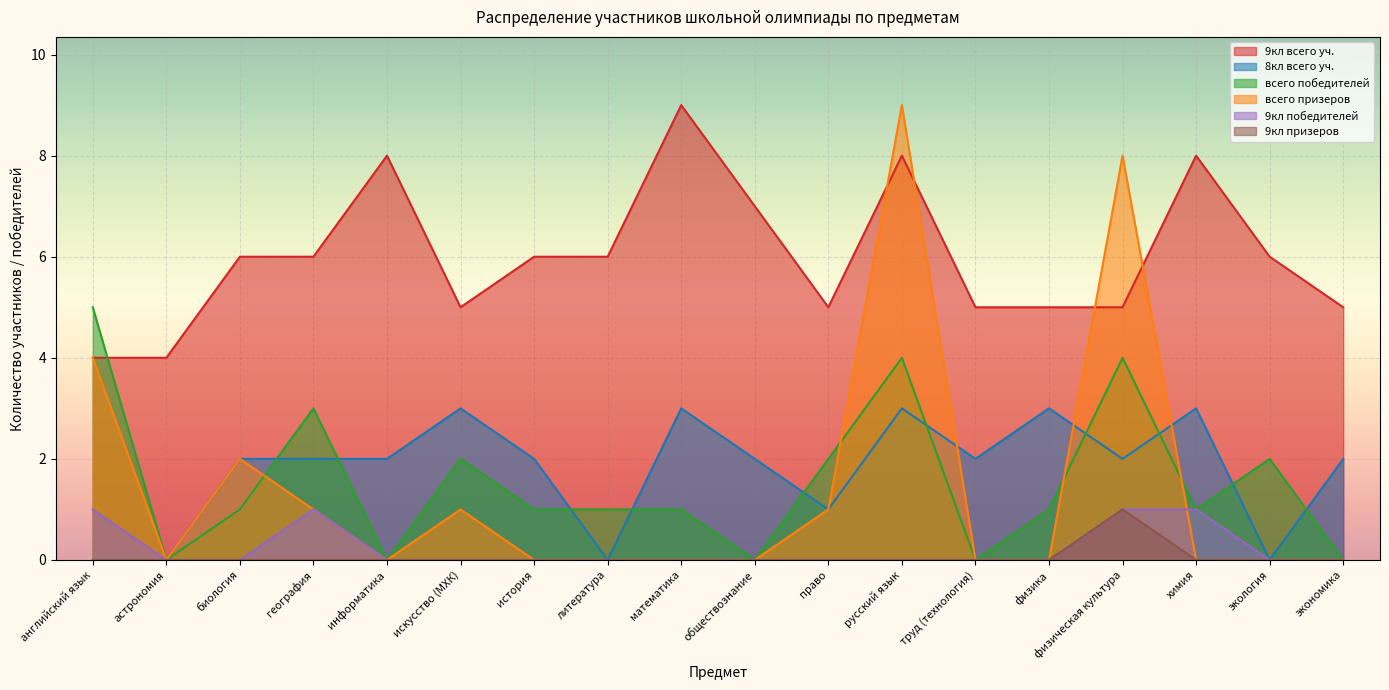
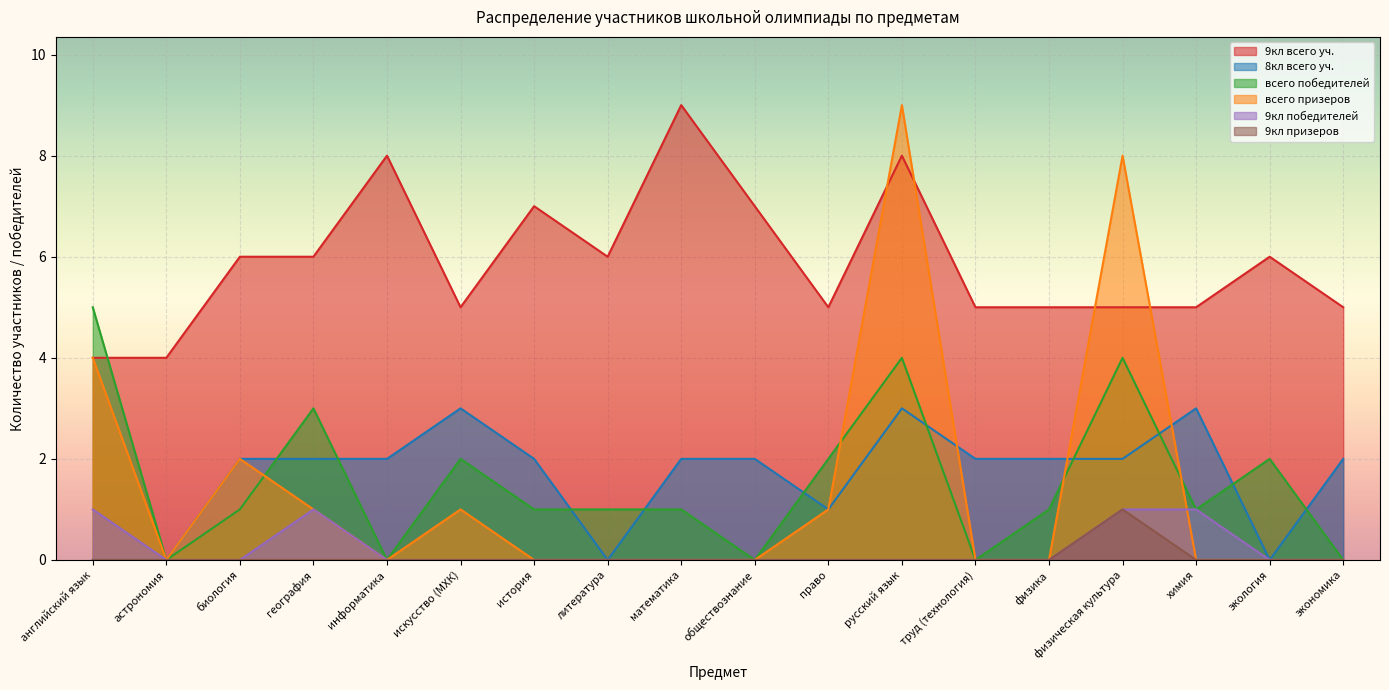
9кл всего уч., история: 6 -> 7
8кл всего уч., математика: 3 -> 2
8кл всего уч., физика: 3 -> 2
9кл всего уч., химия: 8 -> 5
